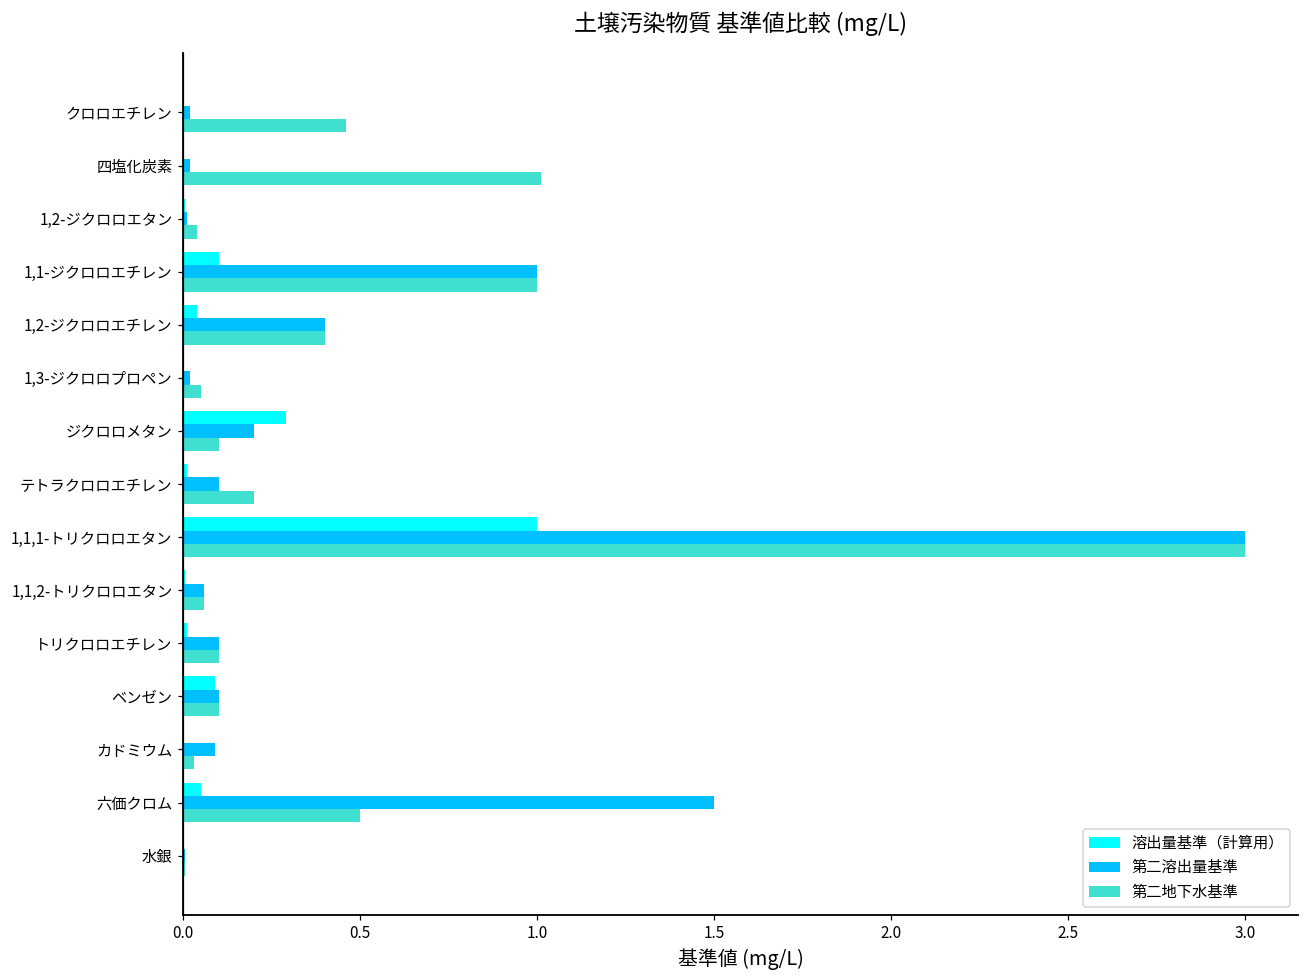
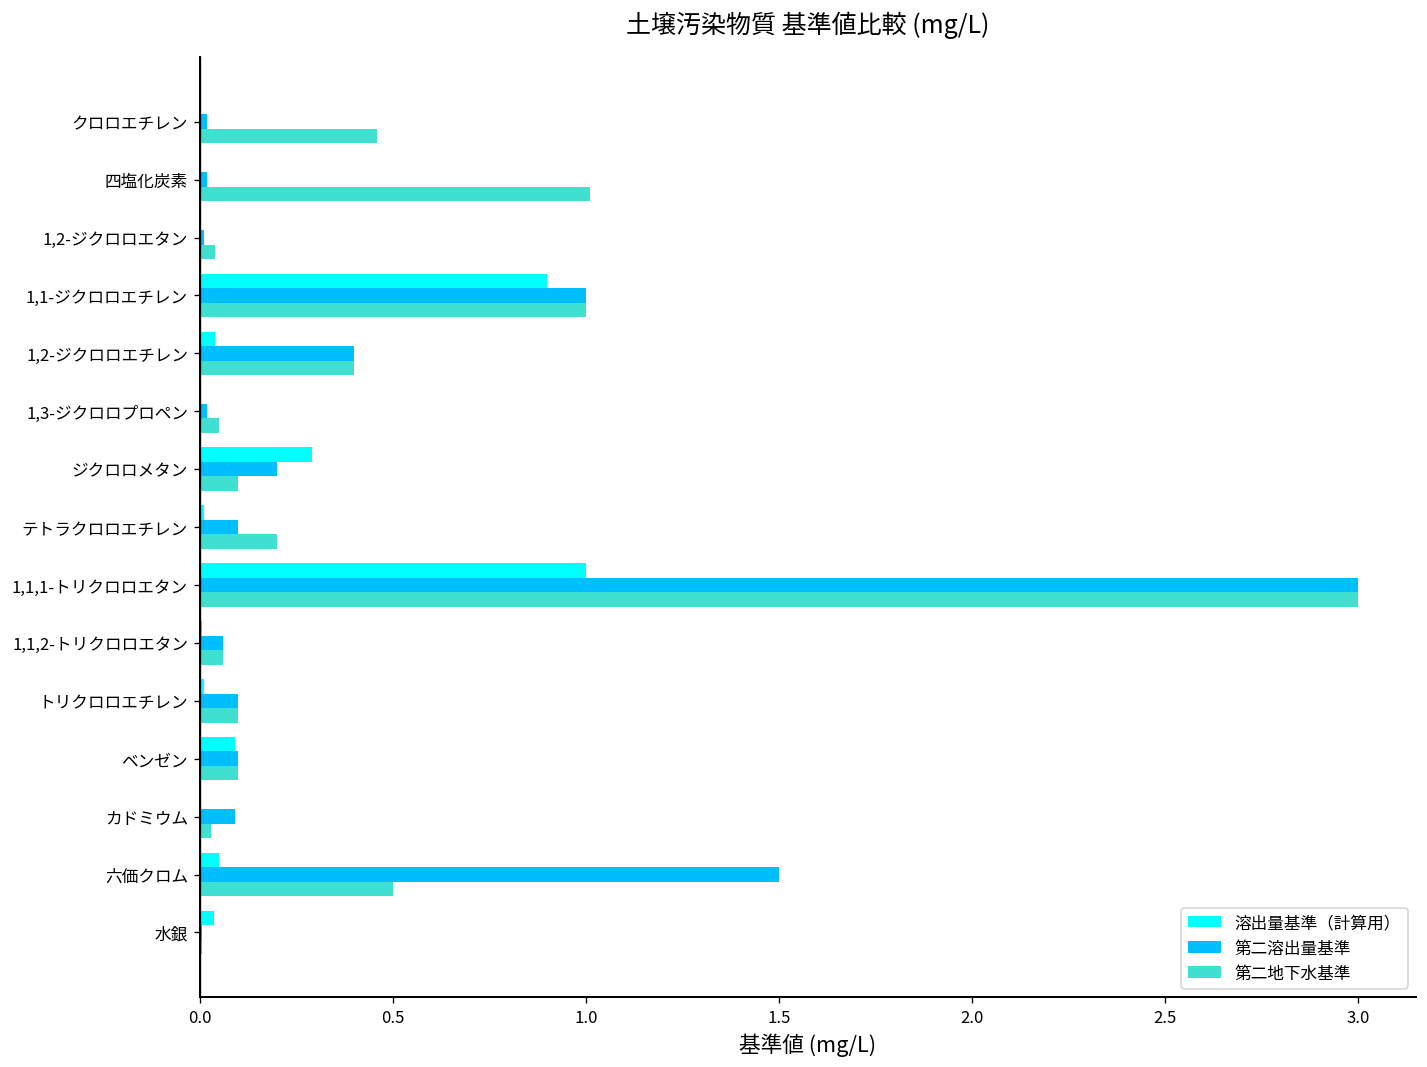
溶出量基準（計算用）, 1,1-ジクロロエチレン: 0.1 -> 0.9
溶出量基準（計算用）, 水銀: 0.00 -> 0.04
